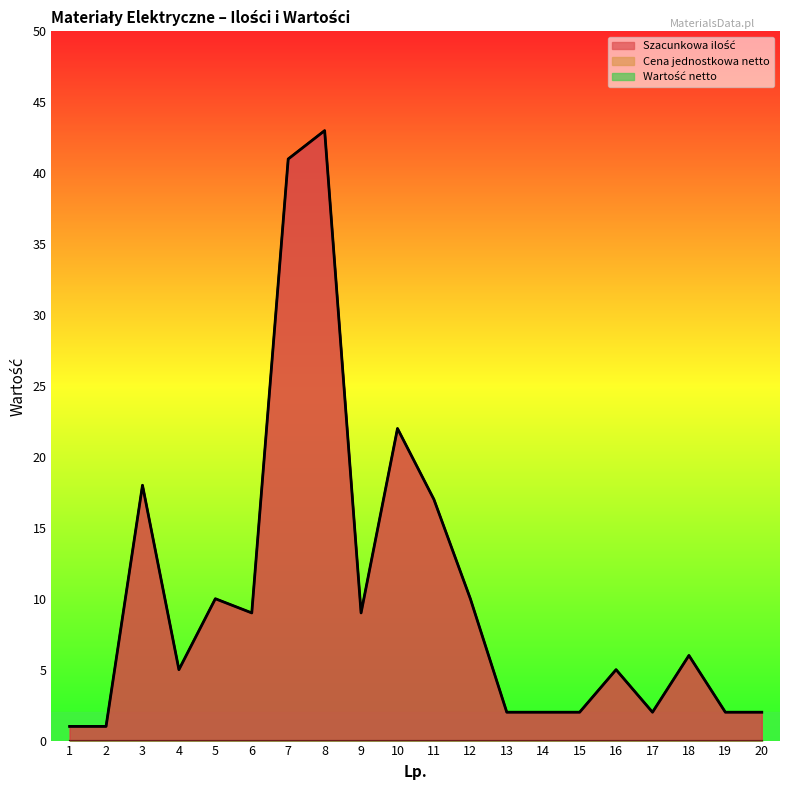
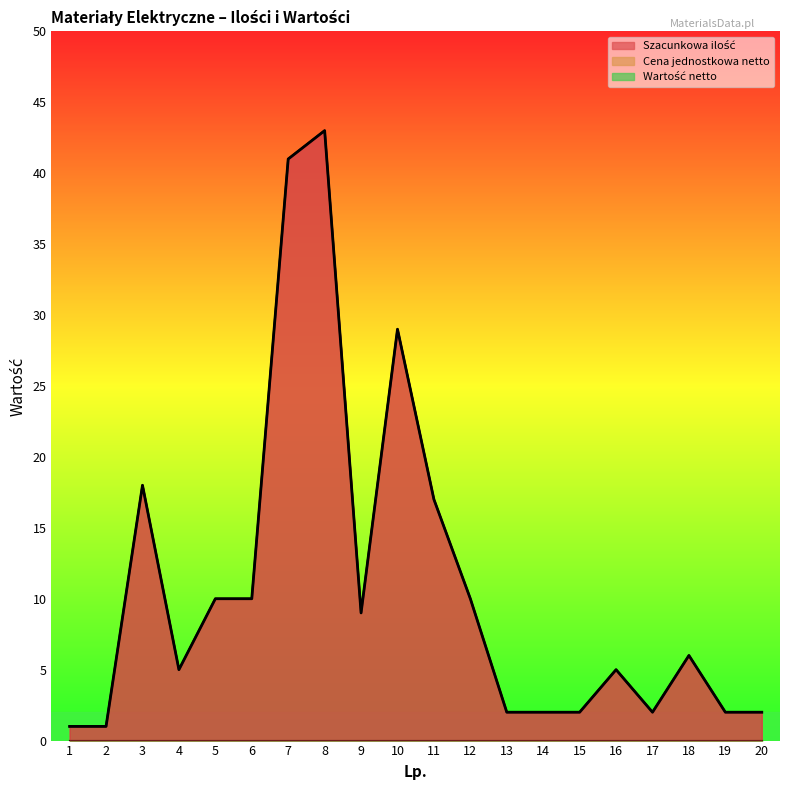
Szacunkowa ilość, 6: 9 -> 10
Szacunkowa ilość, 10: 22 -> 29
